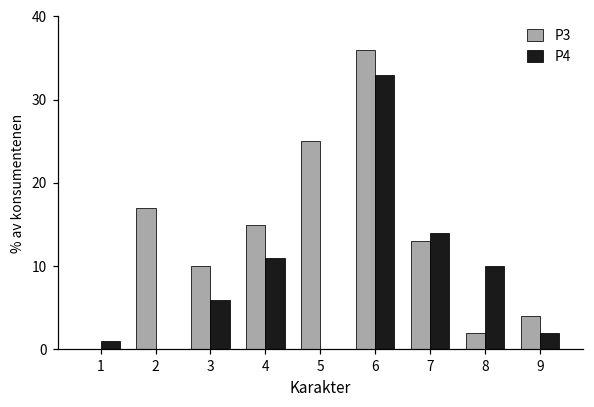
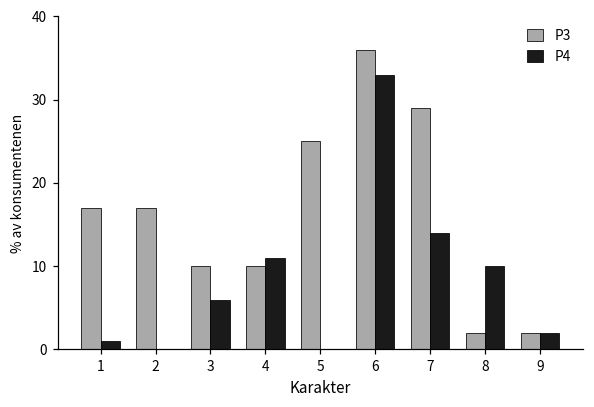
P3, 1: 0 -> 17
P3, 4: 15 -> 10
P3, 7: 13 -> 29
P3, 9: 4 -> 2
